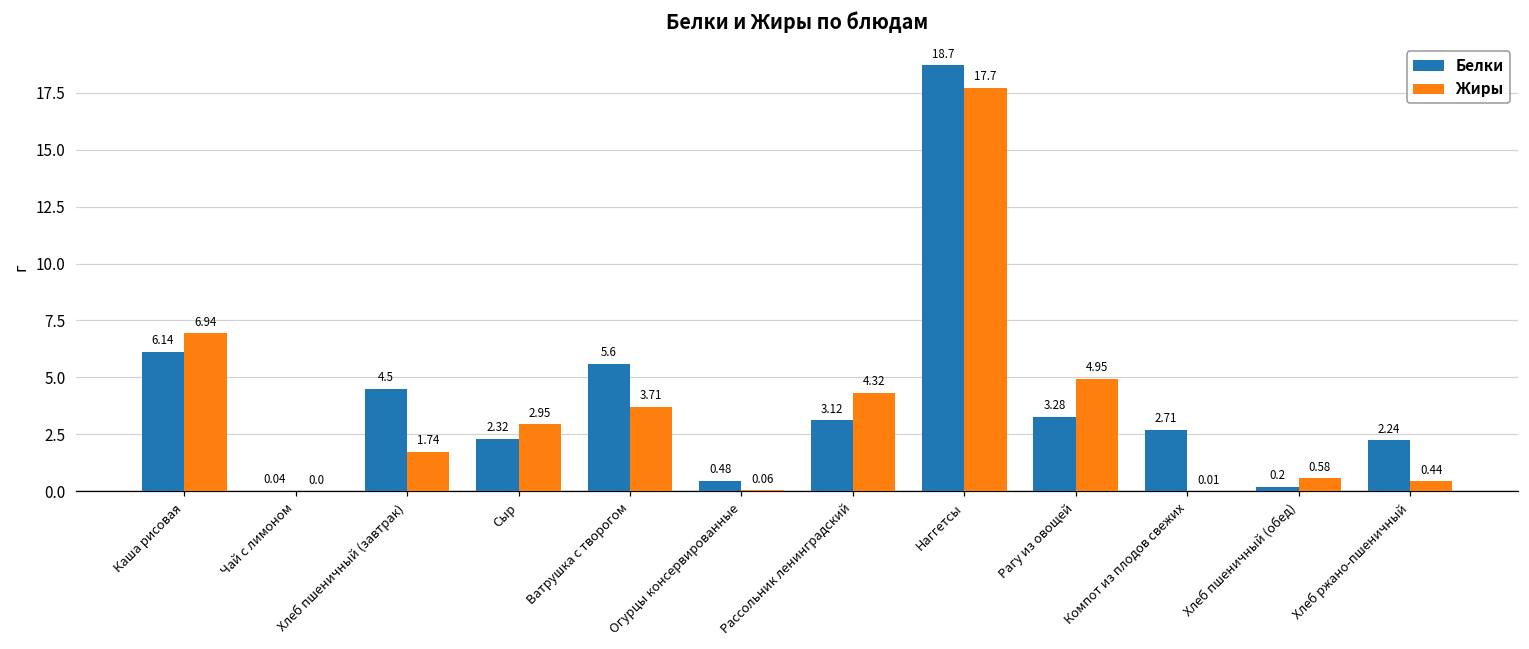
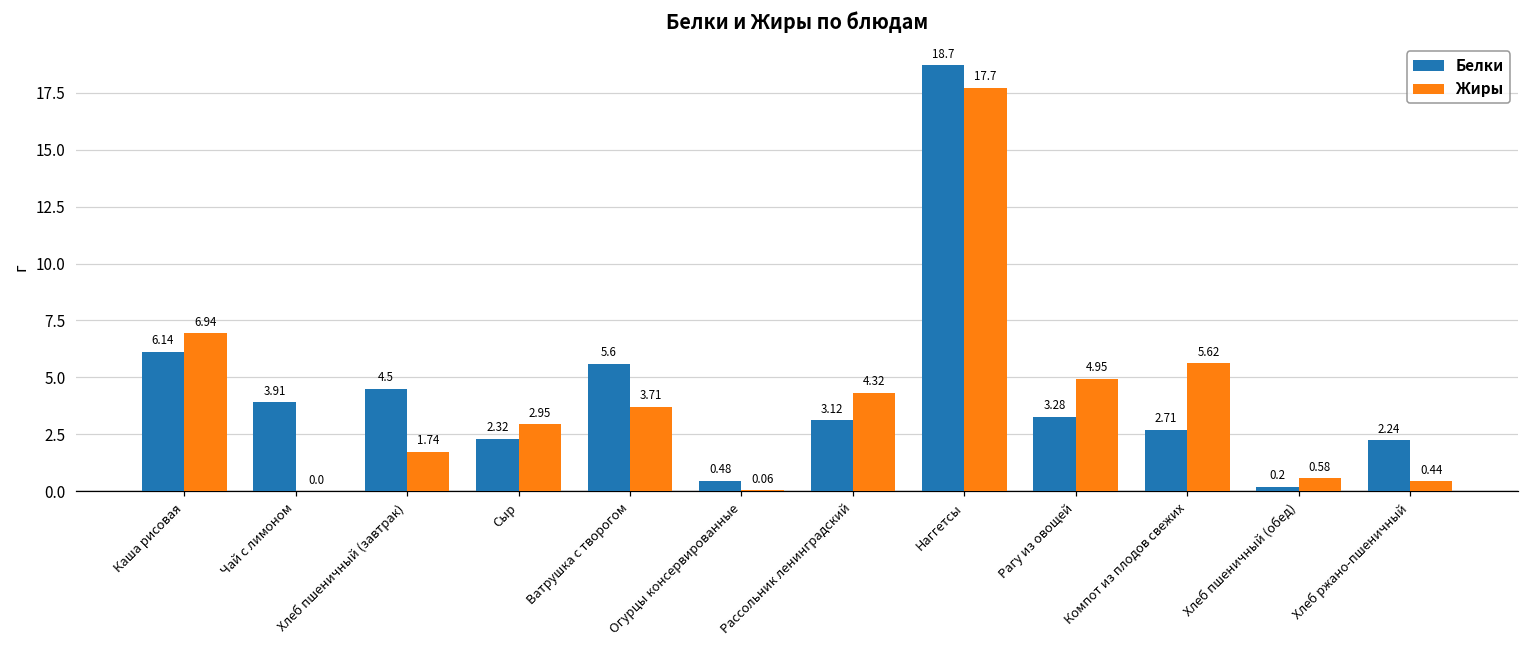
Белки, Чай с лимоном: 0.04 -> 3.91
Жиры, Компот из плодов свежих: 0.01 -> 5.62
